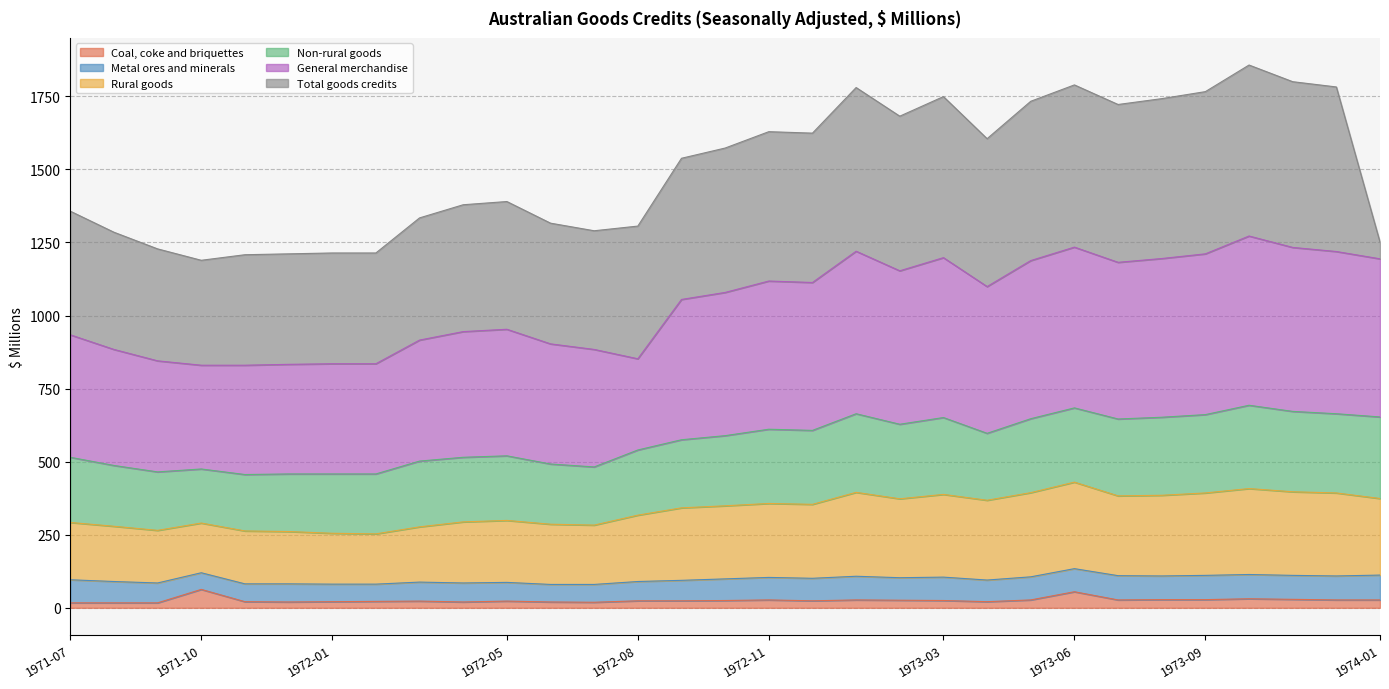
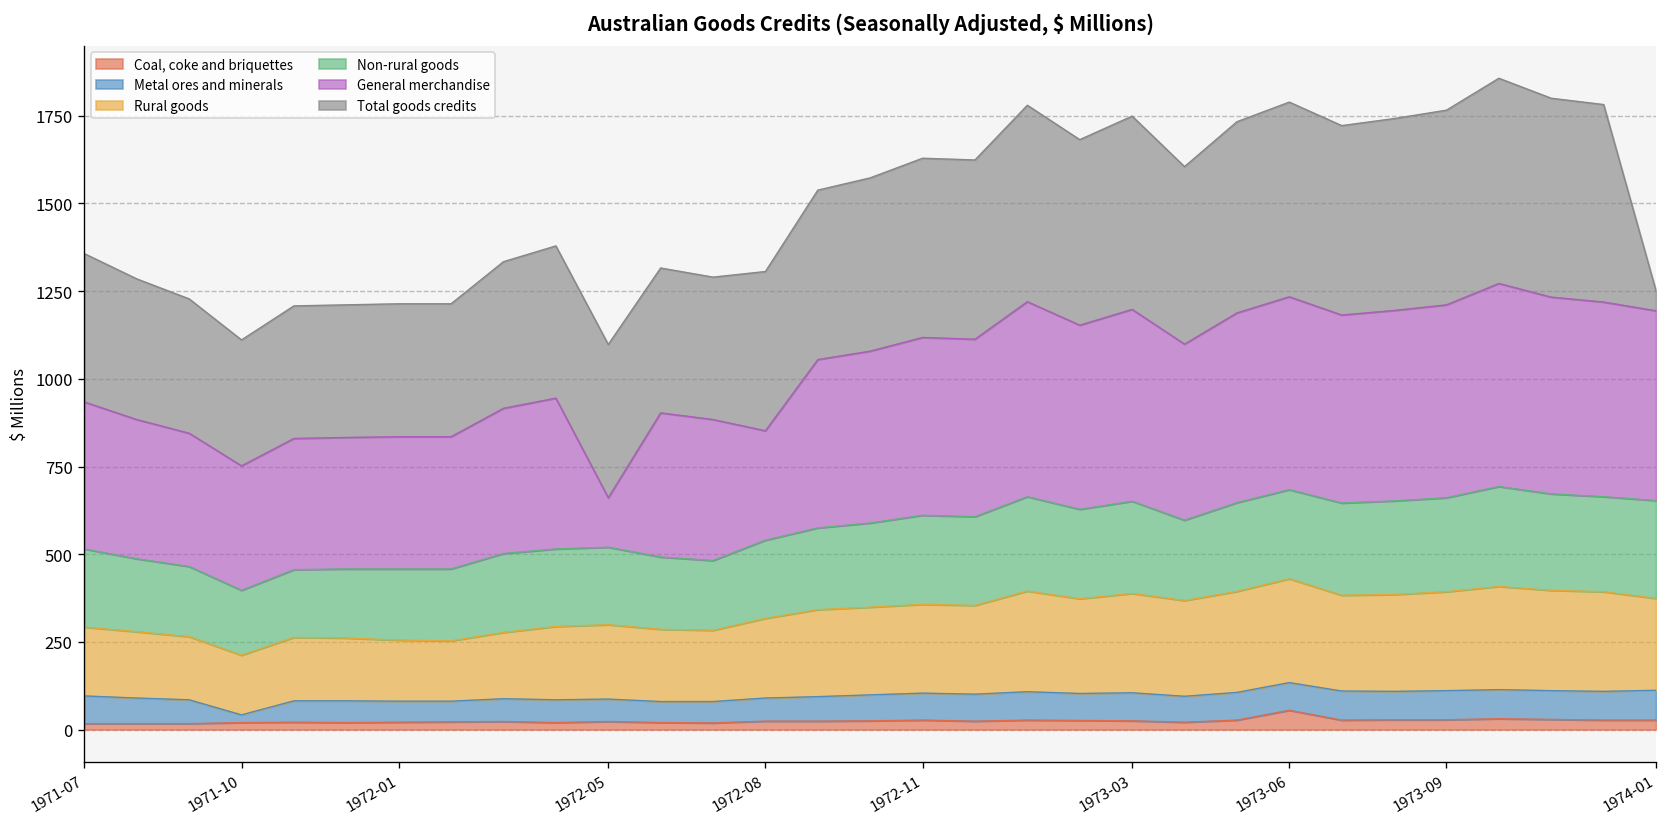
Coal, coke and briquettes, 1971-10: 60 -> 20
Metal ores and minerals, 1971-10: 60 -> 20
General merchandise, 1972-05: 430 -> 140
